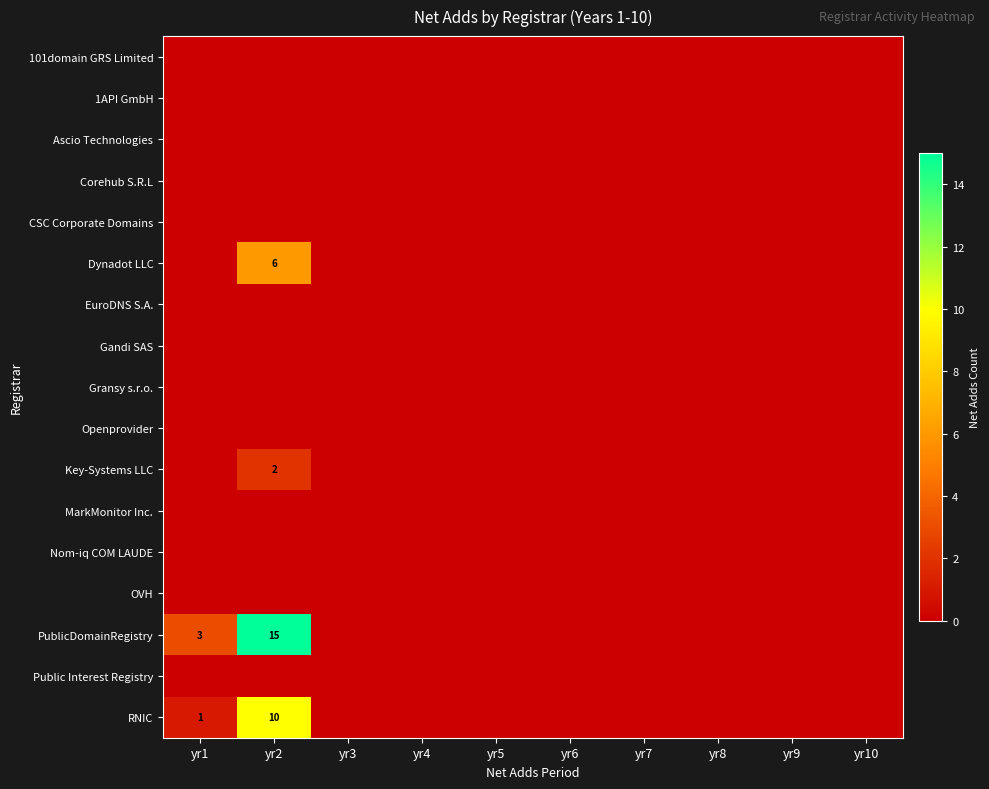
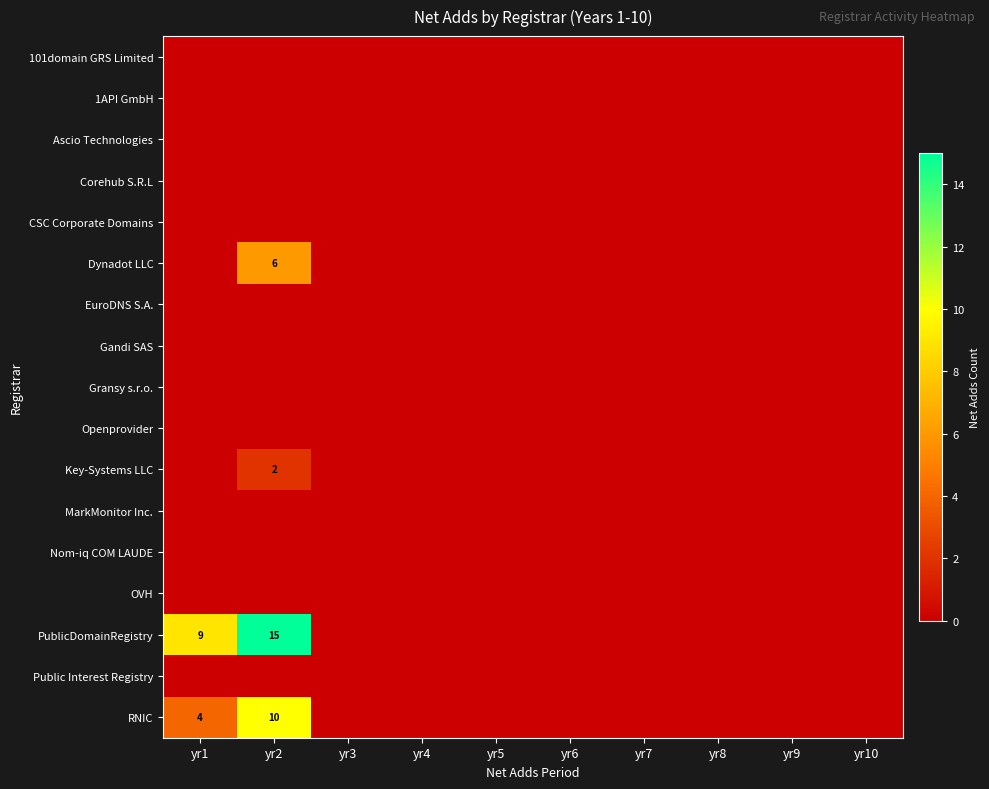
PublicDomainRegistry, yr1: 3 -> 9
RNIC, yr1: 1 -> 4
